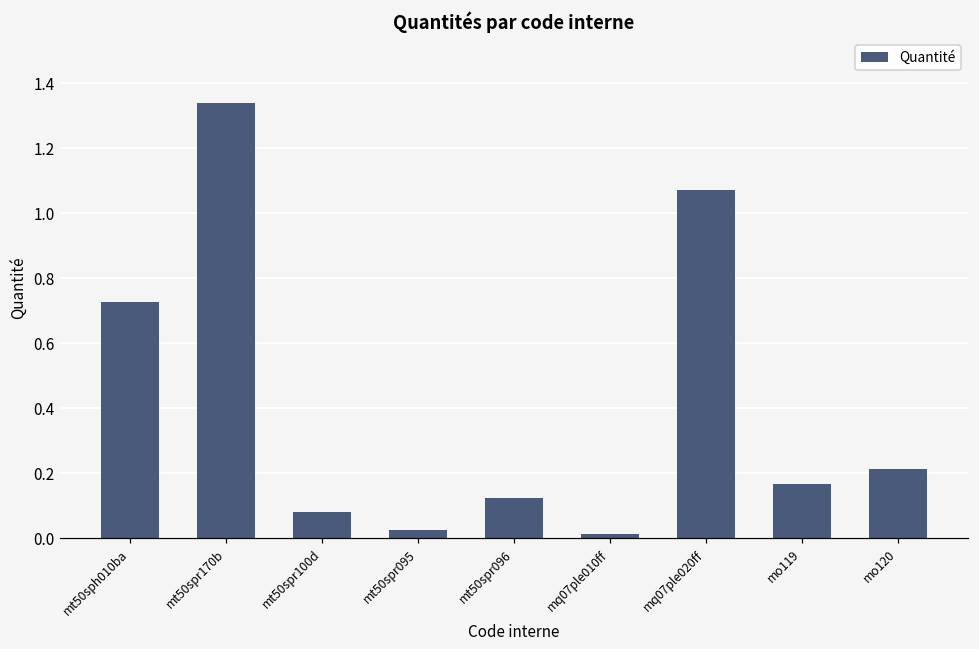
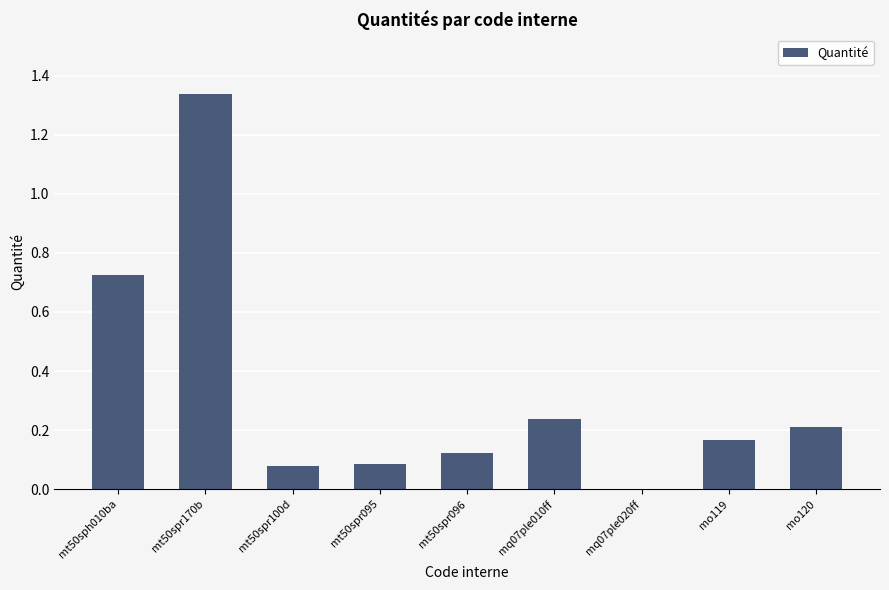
mt50spr095: 0.02 -> 0.09
mq07ple010ff: 0.01 -> 0.24
mq07ple020ff: 1.07 -> 0.00
